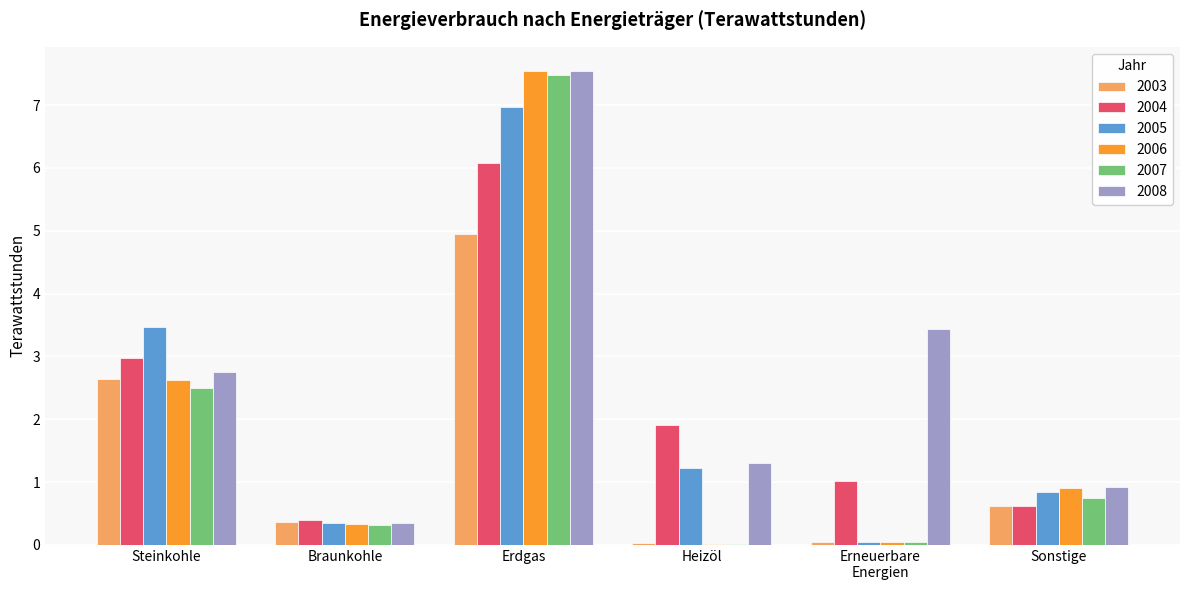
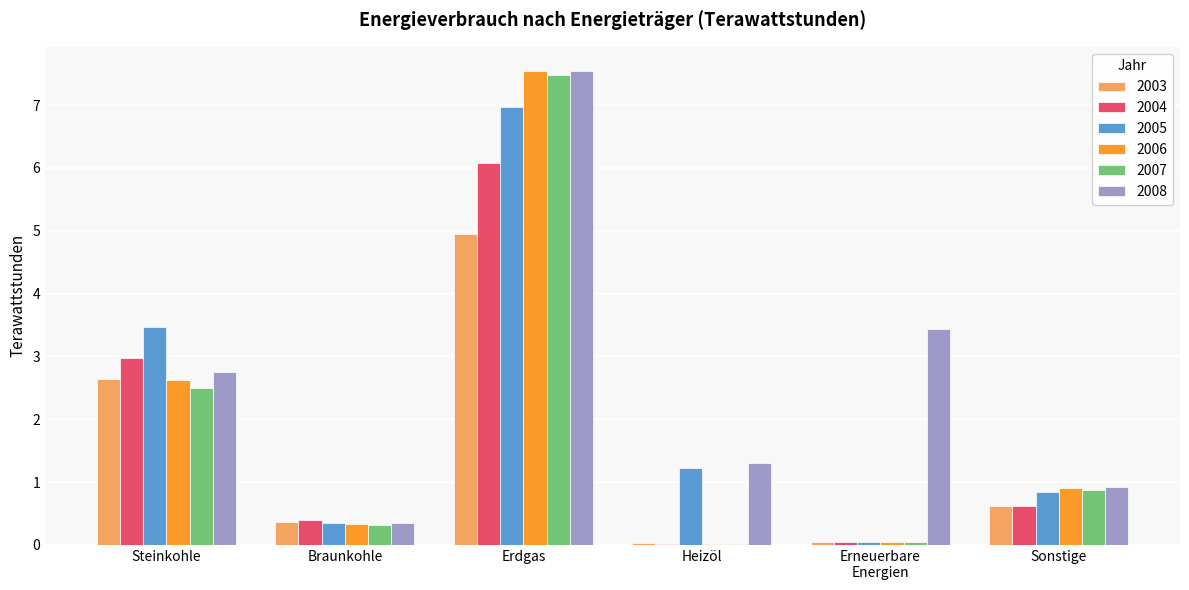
2004, Heizöl: 1.9 -> 0.0
2004, Erneuerbare Energien: 1.0 -> 0.0
2007, Sonstige: 0.7 -> 0.9
